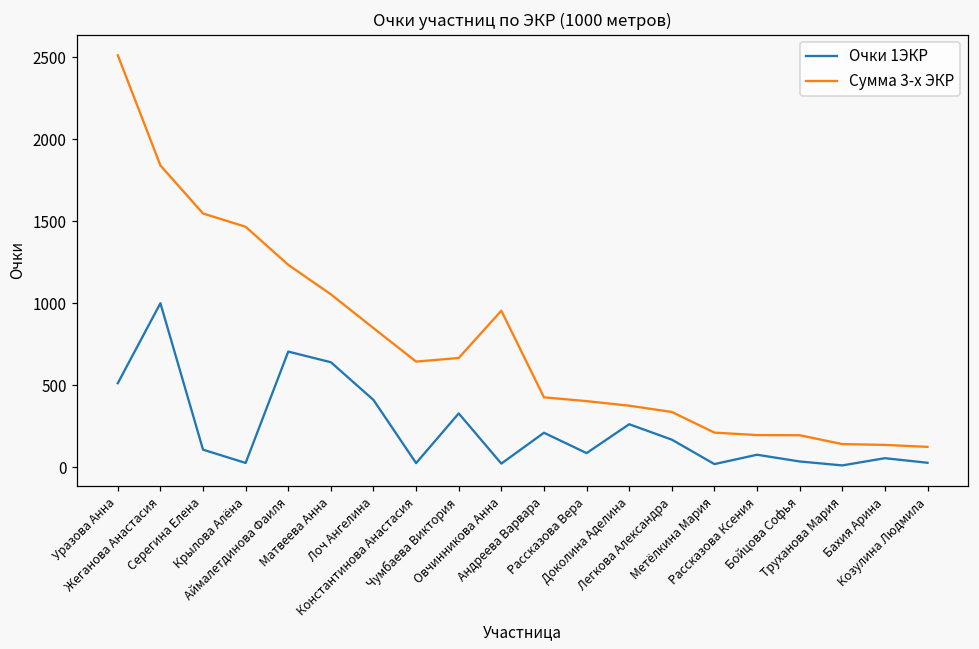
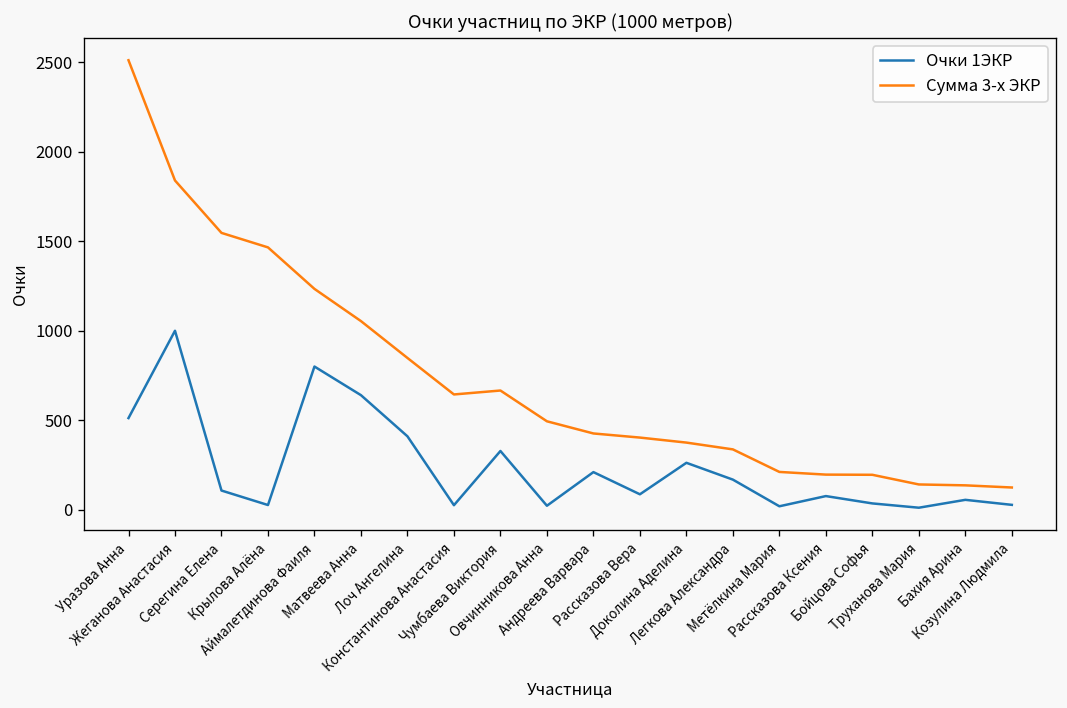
Очки 1ЭКР, Аймалетдинова Фаиля: 710 -> 800
Сумма 3-х ЭКР, Овчинникова Анна: 950 -> 490
